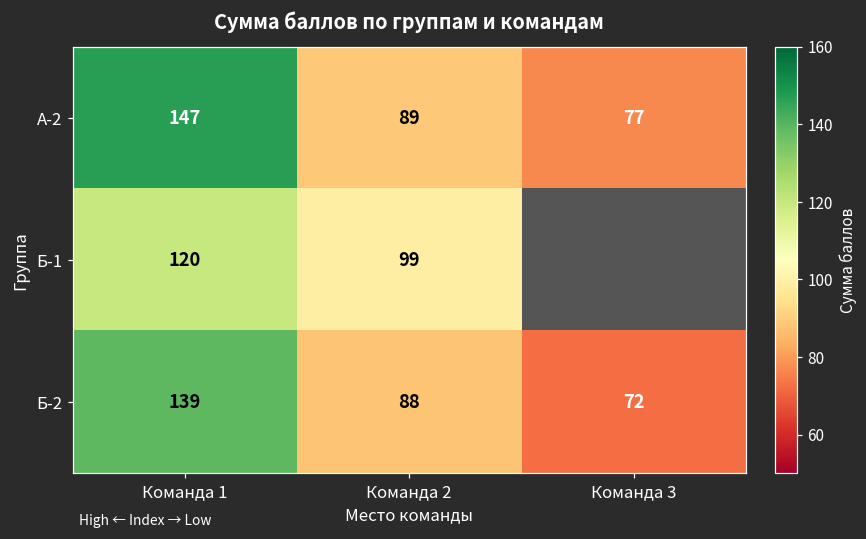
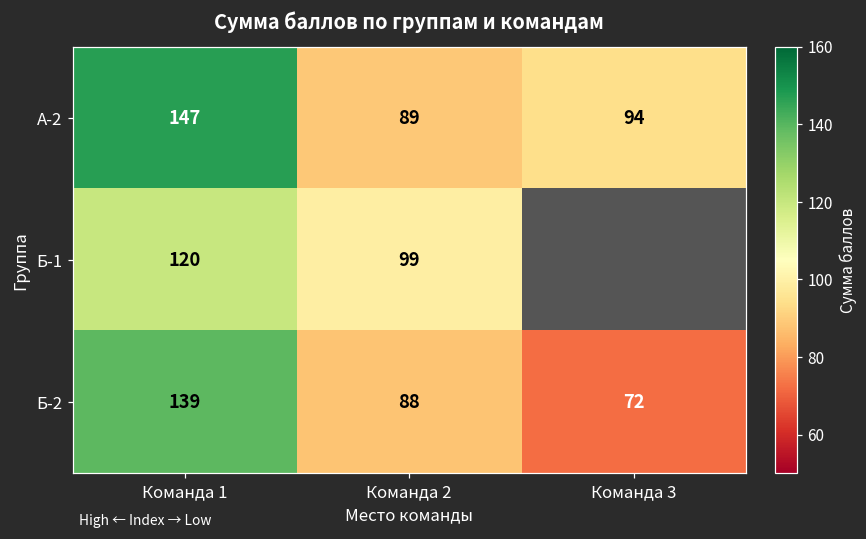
А-2, Команда 3: 77 -> 94
